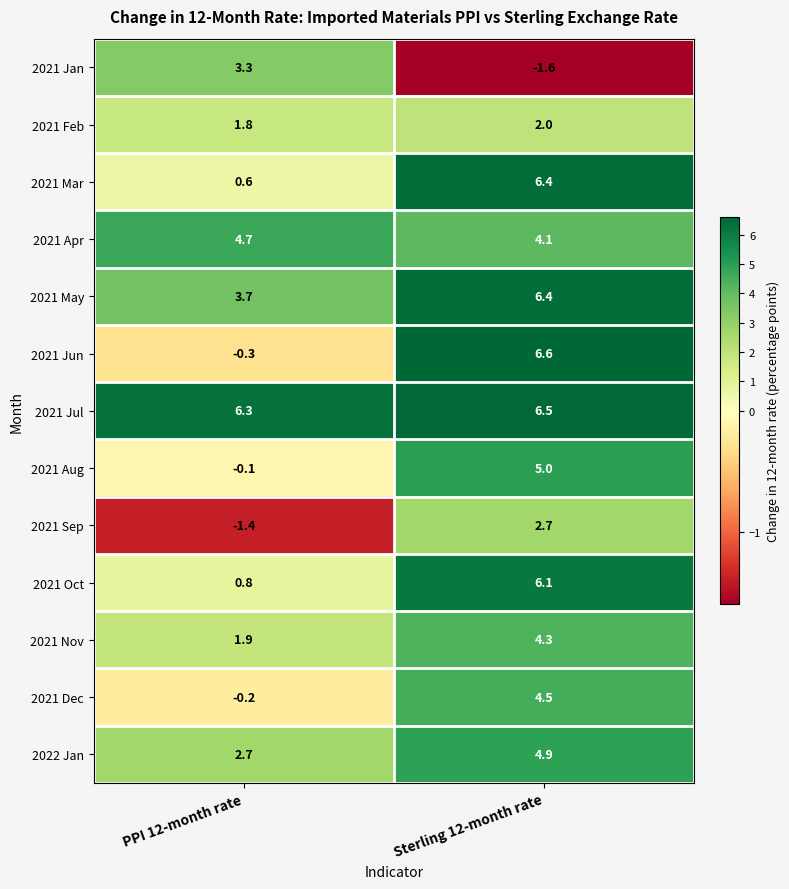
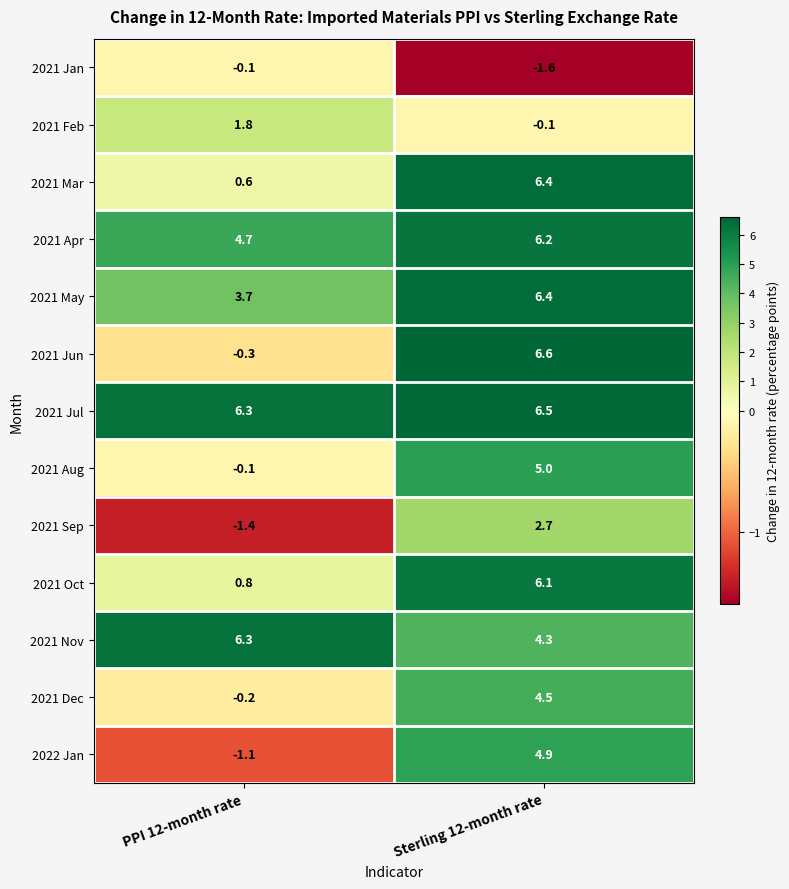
2021 Jan, PPI 12-month rate: 3.3 -> -0.1
2021 Feb, Sterling 12-month rate: 2.0 -> -0.1
2021 Apr, Sterling 12-month rate: 4.1 -> 6.2
2021 Nov, PPI 12-month rate: 1.9 -> 6.3
2022 Jan, PPI 12-month rate: 2.7 -> -1.1
